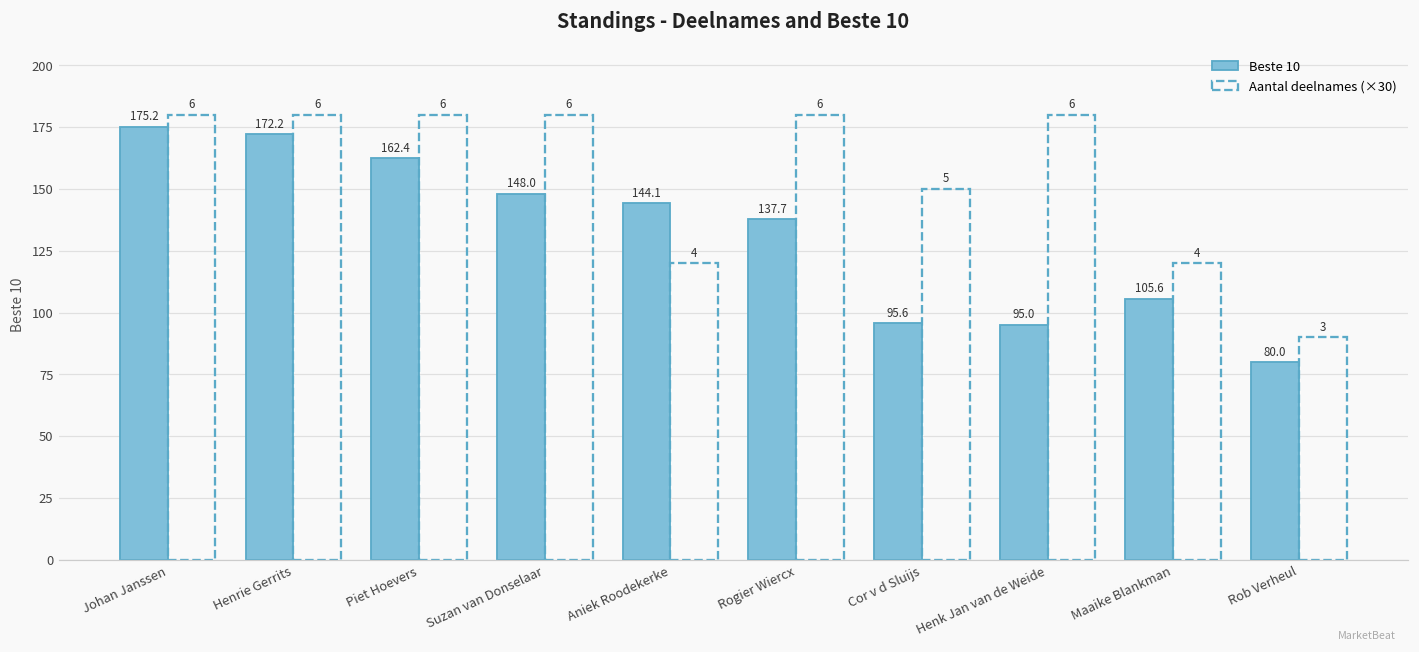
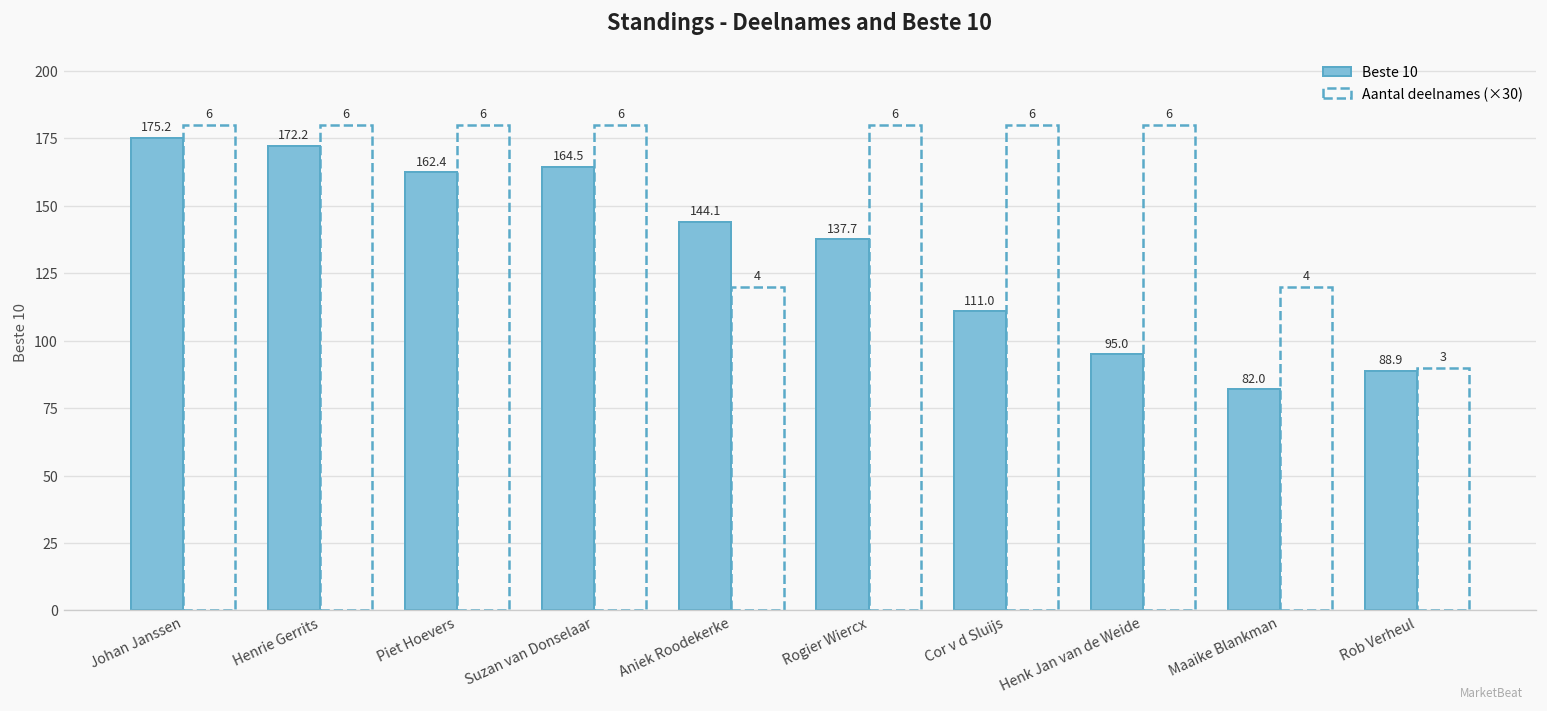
Beste 10, Suzan van Donselaar: 148.0 -> 164.5
Beste 10, Cor v d Sluijs: 95.6 -> 111.0
Aantal deelnames (×30), Cor v d Sluijs: 5 -> 6
Beste 10, Maaike Blankman: 105.6 -> 82.0
Beste 10, Rob Verheul: 80.0 -> 88.9
